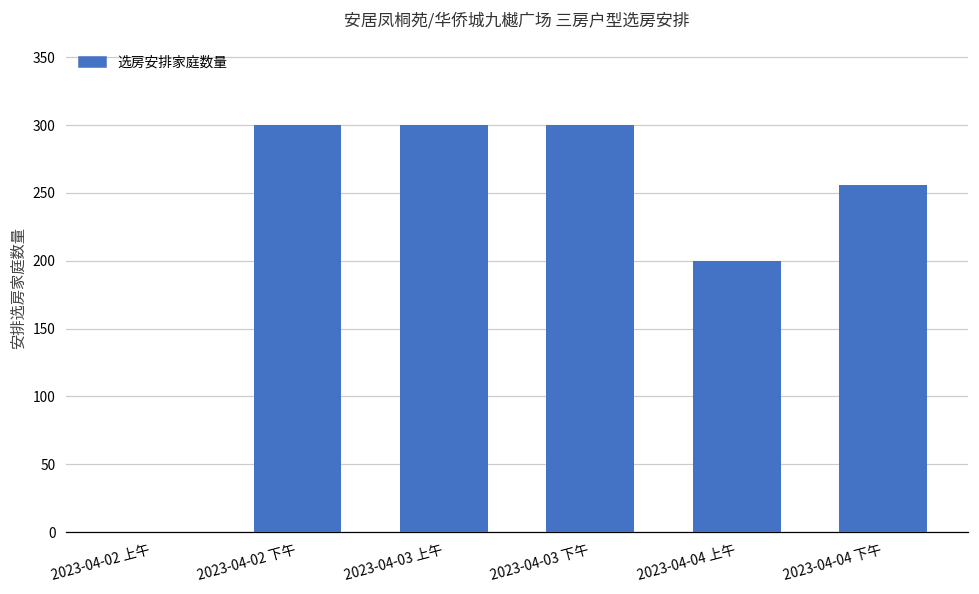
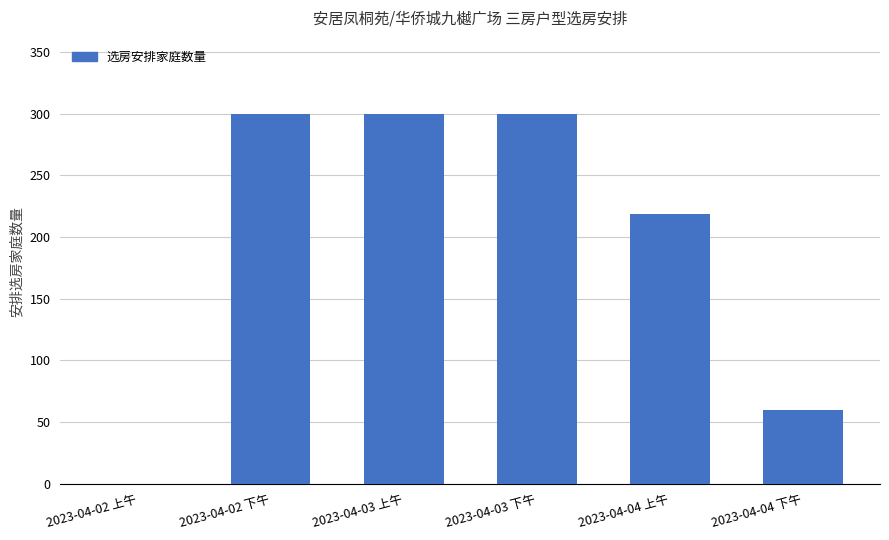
2023-04-04 上午: 200 -> 219
2023-04-04 下午: 256 -> 60
